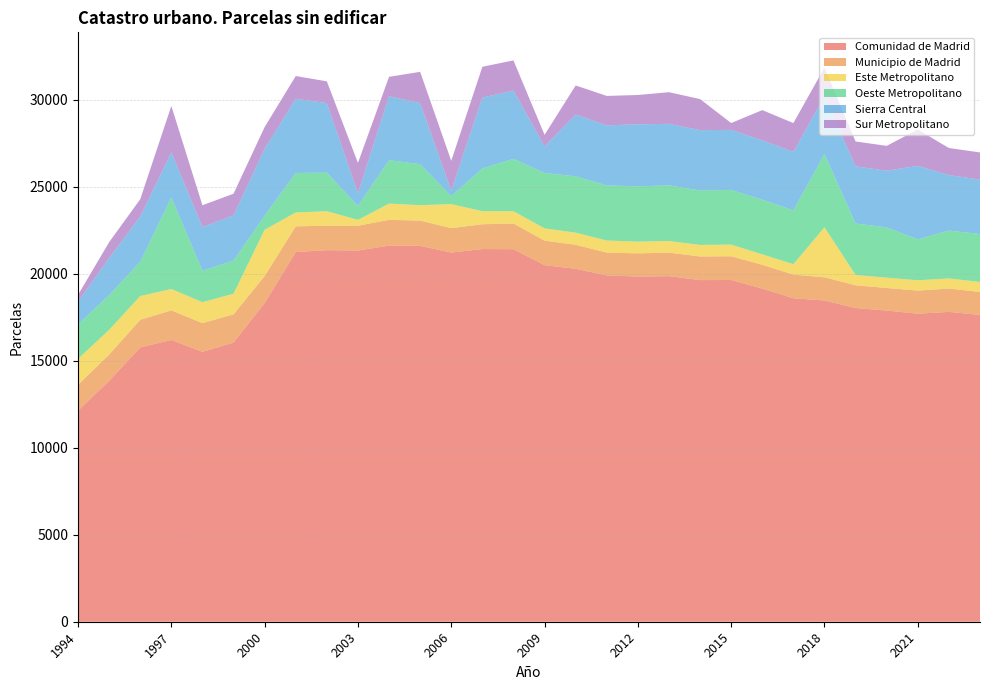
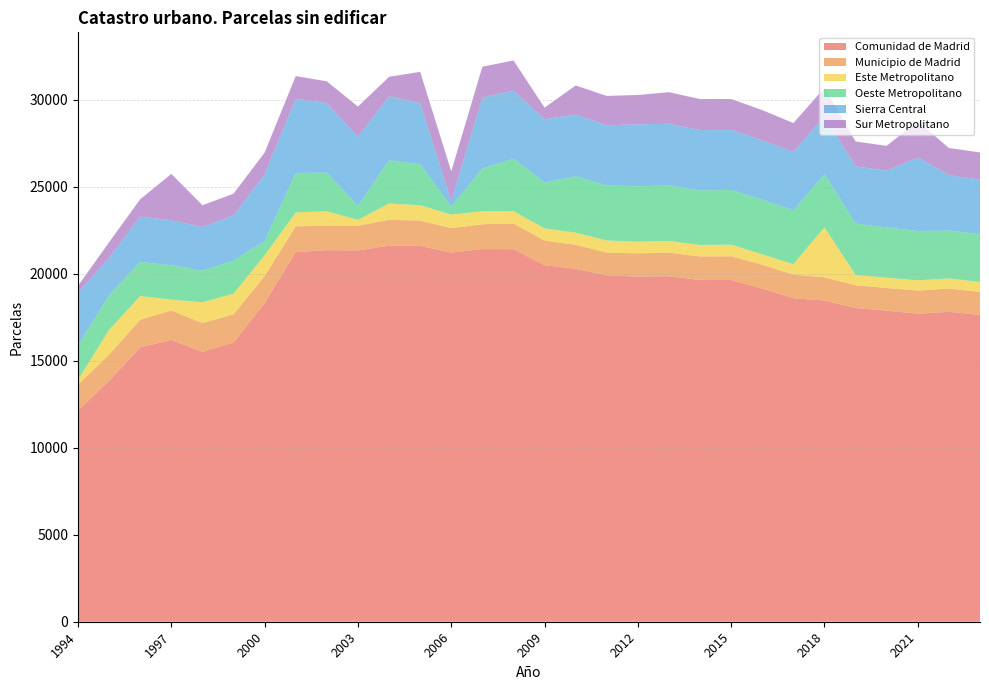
Este Metropolitano, 1994: 1500 -> 300
Sierra Central, 1994: 1300 -> 3000
Este Metropolitano, 1997: 1200 -> 600
Oeste Metropolitano, 1997: 5300 -> 2000
Este Metropolitano, 2000: 2700 -> 1200
Sierra Central, 2003: 700 -> 4000
Este Metropolitano, 2006: 1400 -> 800
Oeste Metropolitano, 2009: 3200 -> 2600
Sierra Central, 2009: 1500 -> 3600
Sur Metropolitano, 2015: 400 -> 1800
Oeste Metropolitano, 2018: 4200 -> 3100
Oeste Metropolitano, 2021: 2400 -> 2800
